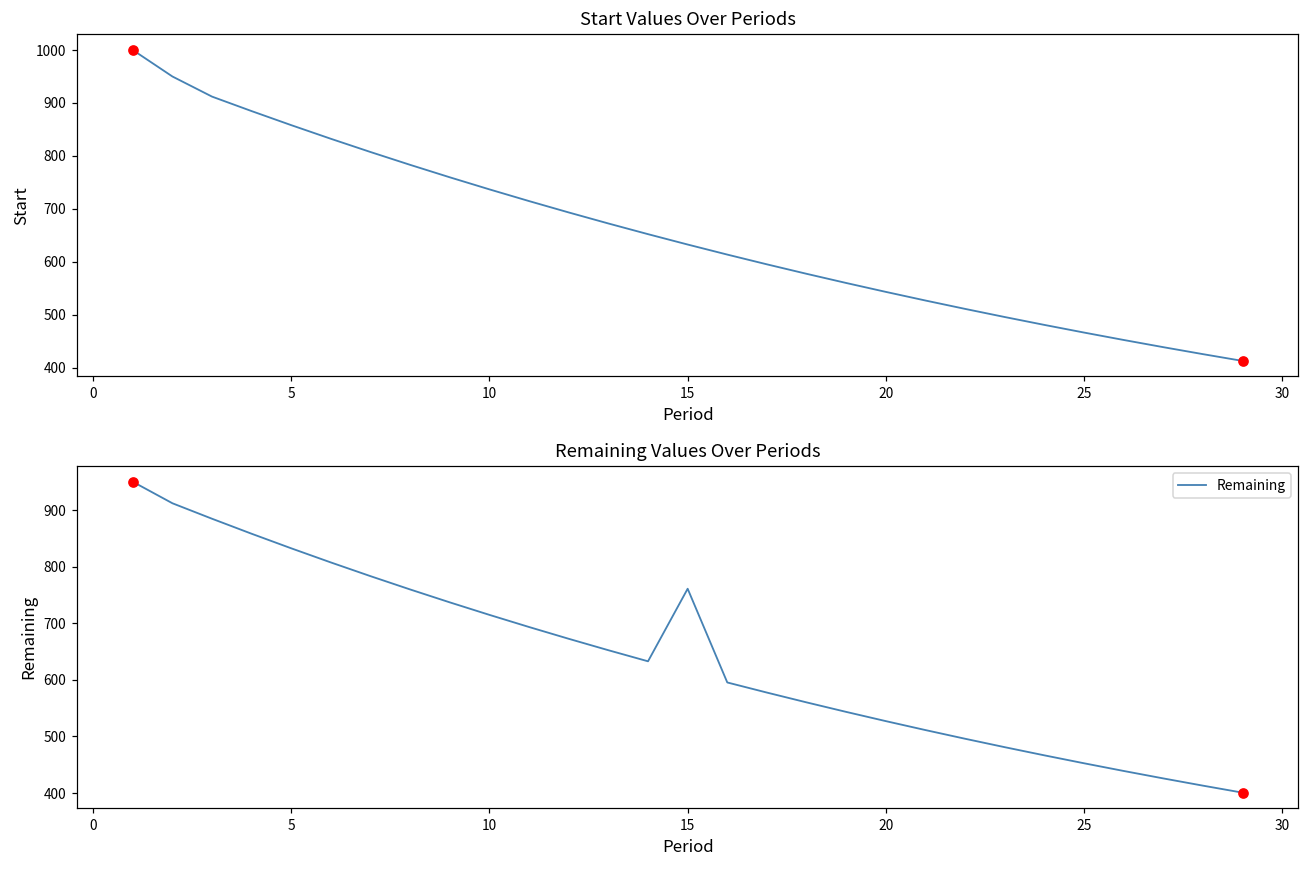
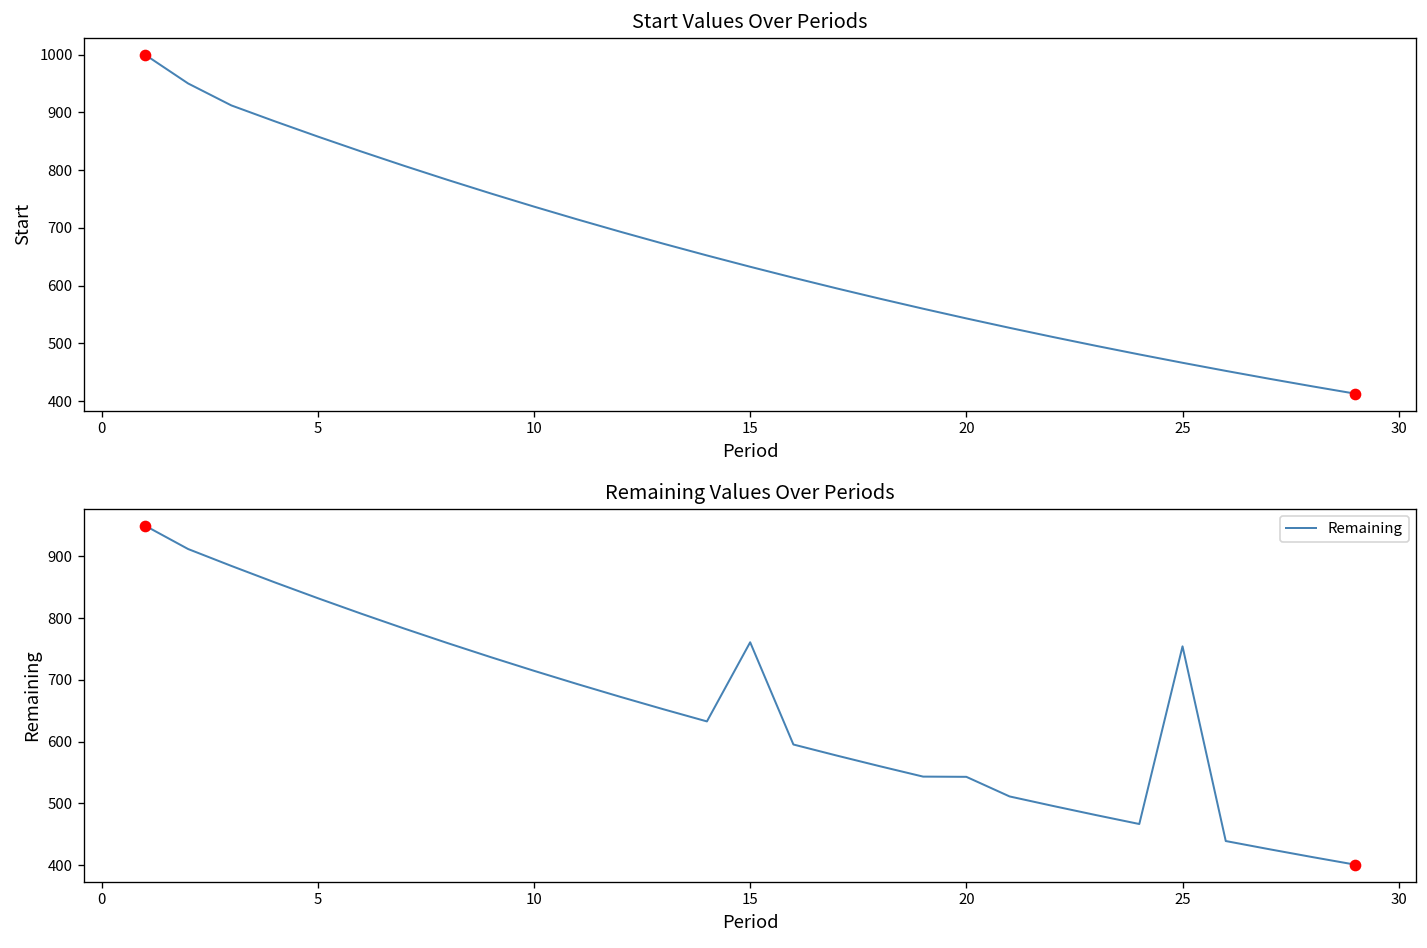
Remaining Values Over Periods, Remaining, 20: 530 -> 540
Remaining Values Over Periods, Remaining, 25: 450 -> 750
